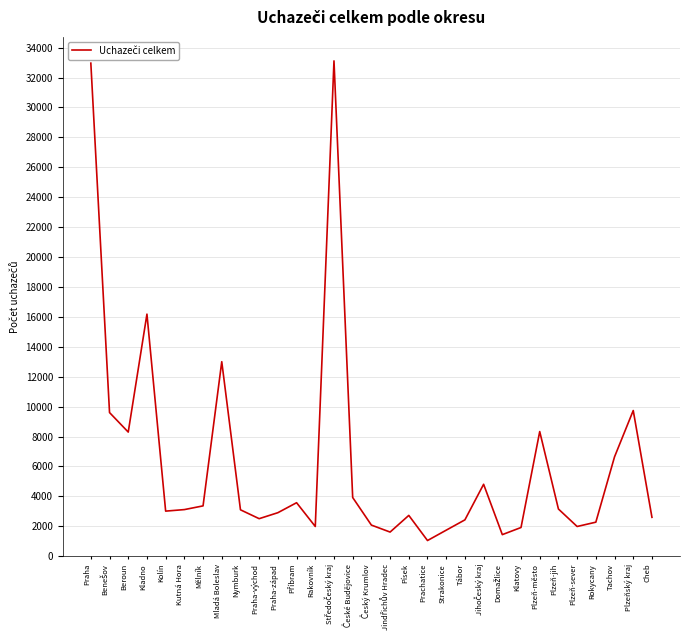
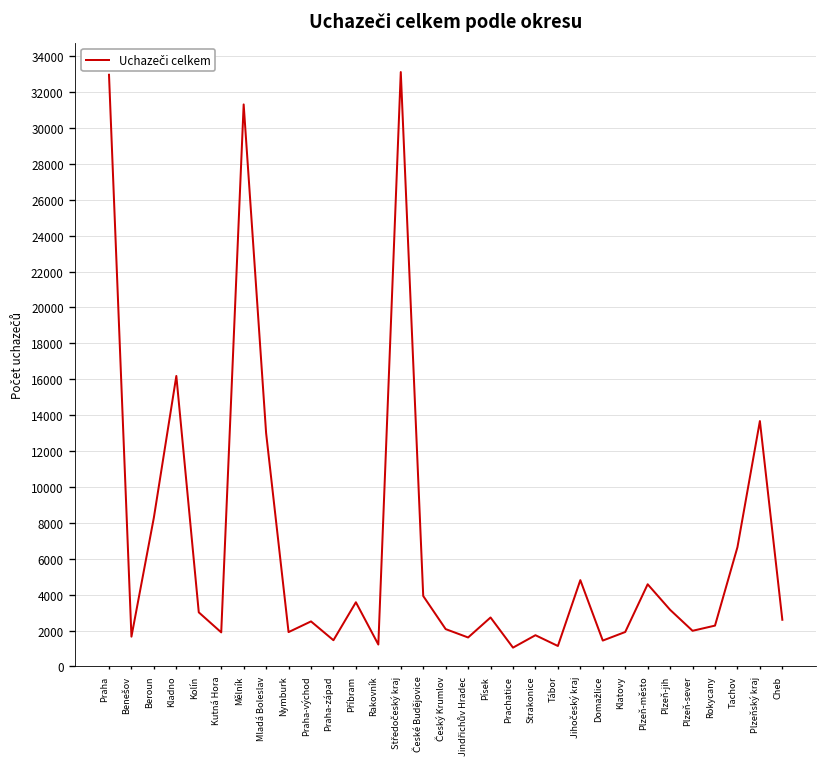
Benešov: 9600 -> 1700
Kutná Hora: 3100 -> 1900
Mělník: 3400 -> 31300
Nymburk: 3100 -> 1900
Praha-západ: 2900 -> 1500
Rakovník: 2000 -> 1200
Tábor: 2400 -> 1100
Plzeň-město: 8300 -> 4600
Plzeňský kraj: 9700 -> 13700
